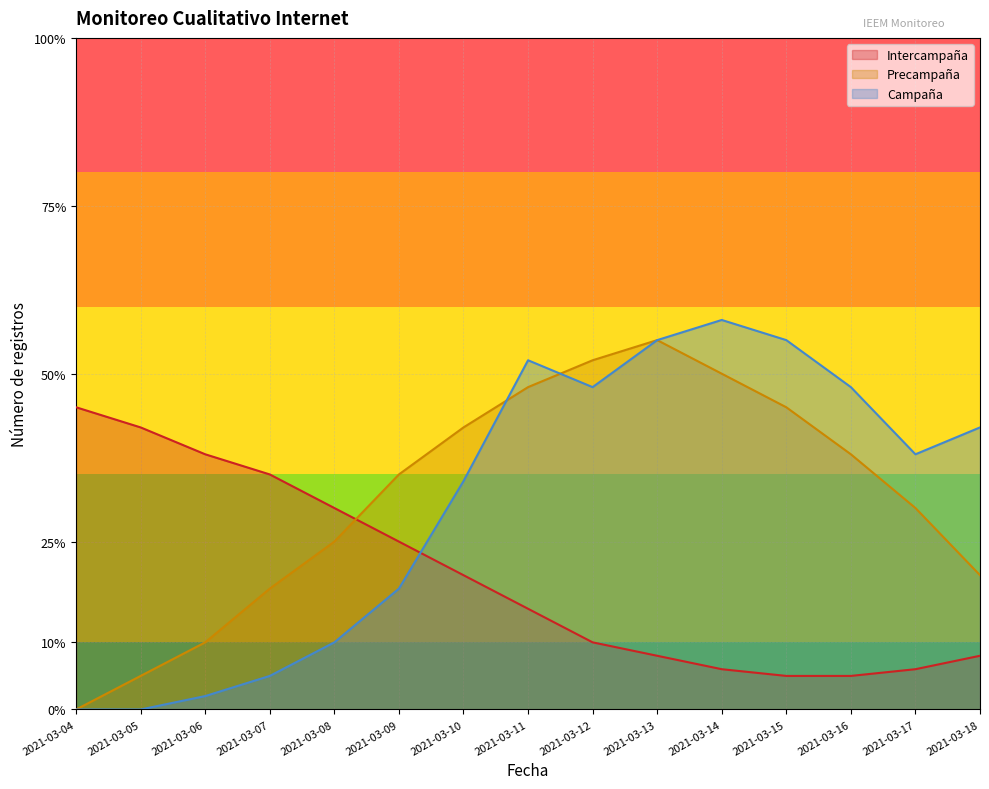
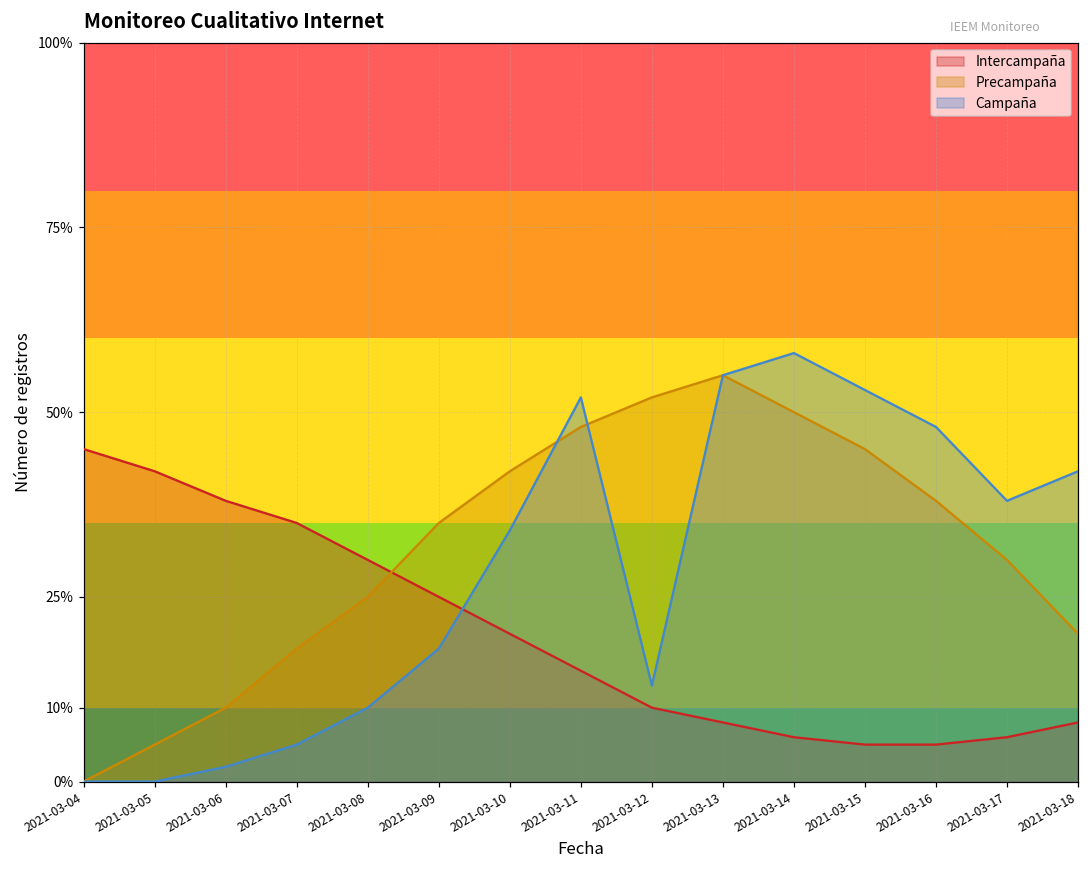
Campaña, 2021-03-12: 48% -> 13%
Campaña, 2021-03-15: 55% -> 53%
